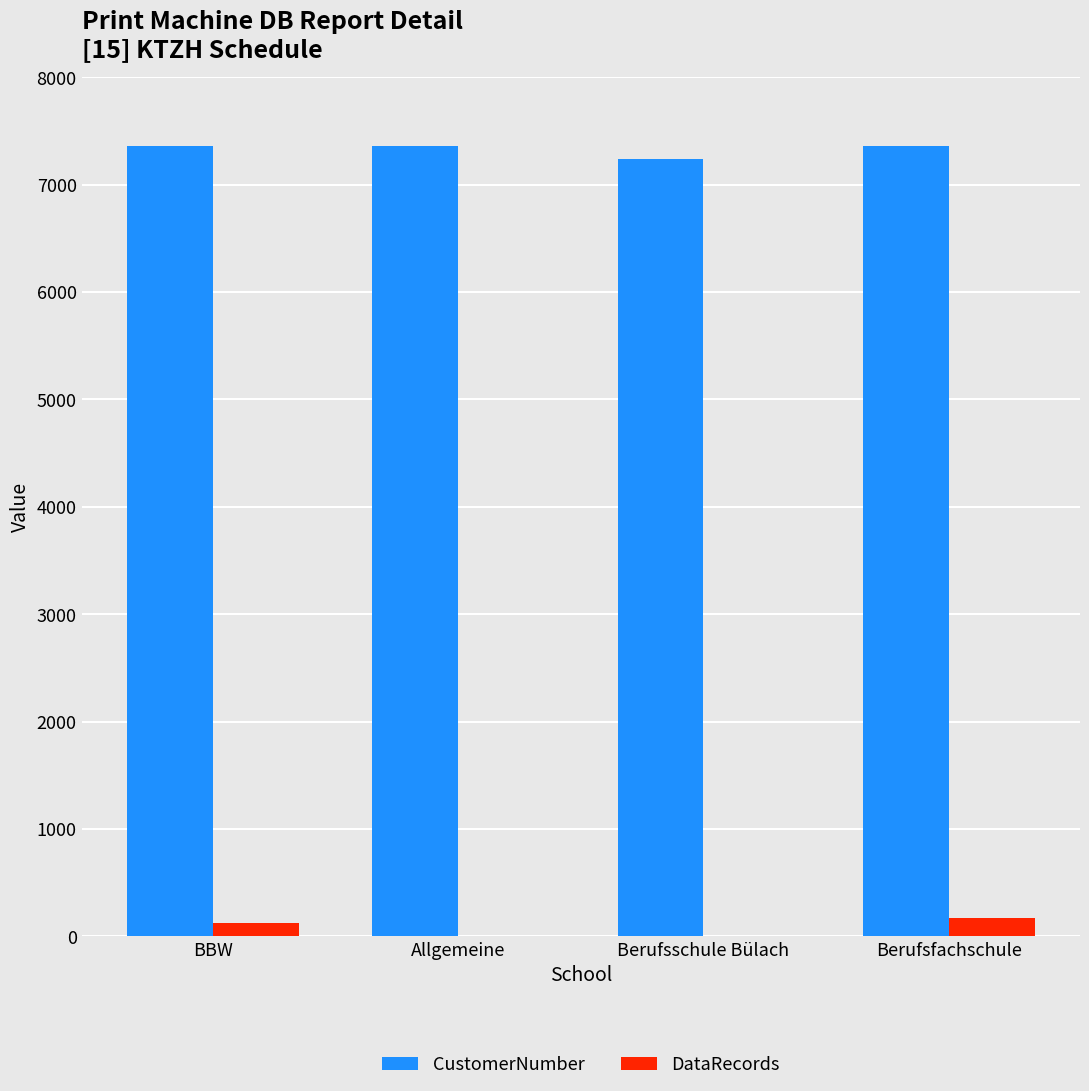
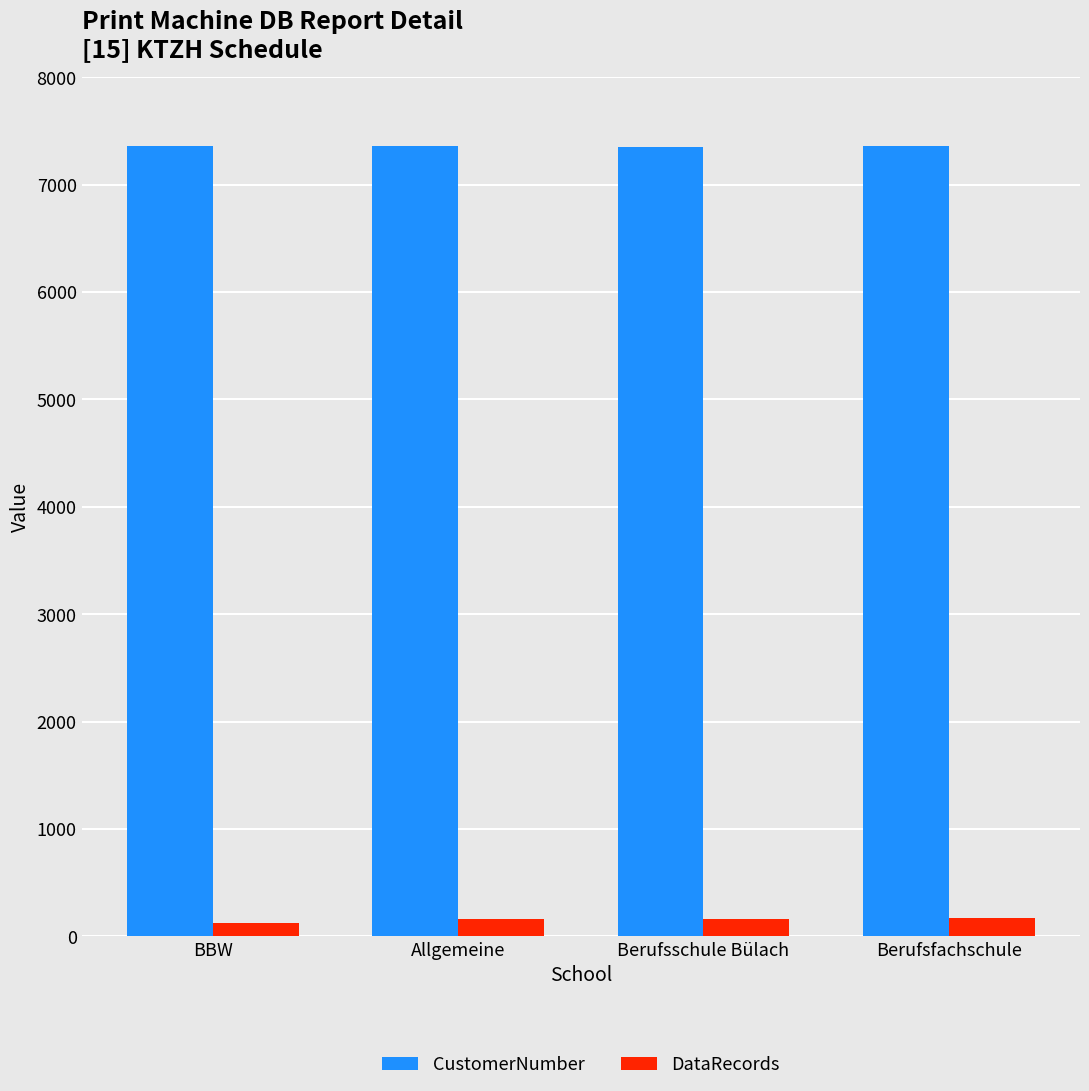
DataRecords, Allgemeine: 0 -> 160
CustomerNumber, Berufsschule Bülach: 7240 -> 7350
DataRecords, Berufsschule Bülach: 0 -> 160
